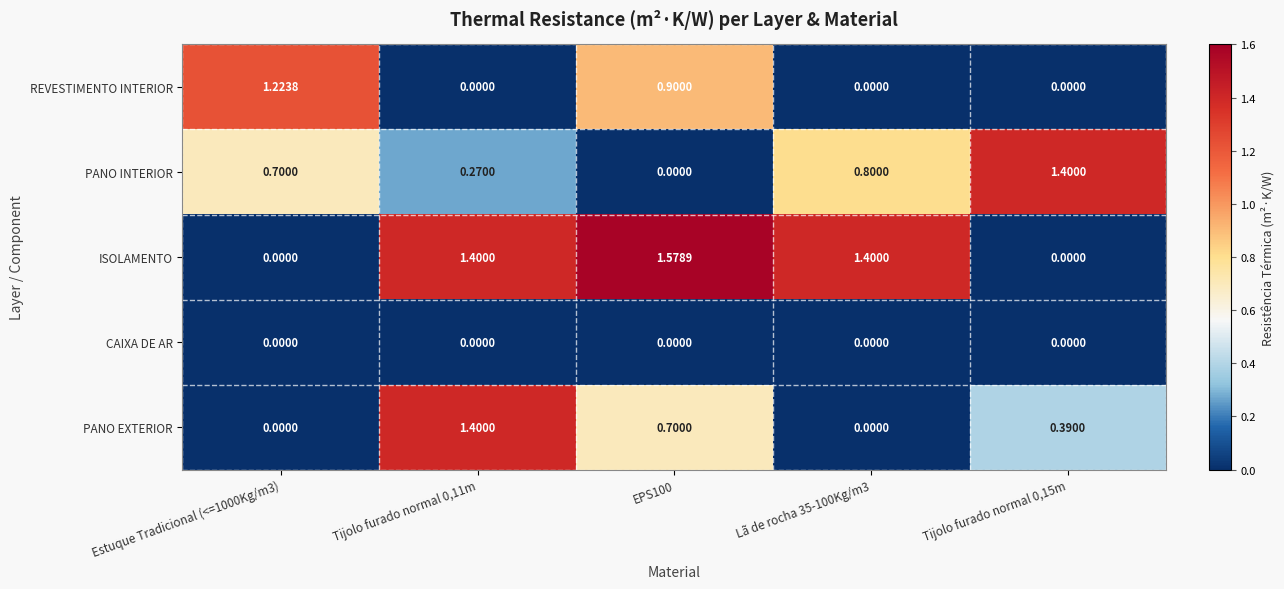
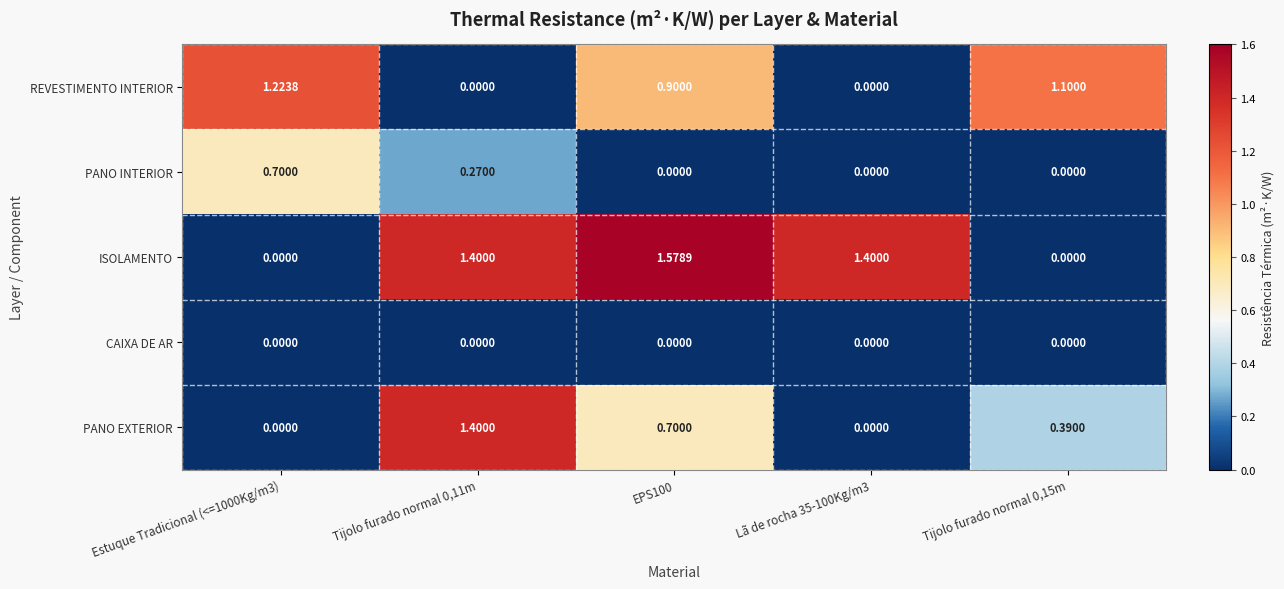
REVESTIMENTO INTERIOR, Tijolo furado normal 0,15m: 0.0000 -> 1.1000
PANO INTERIOR, Lã de rocha 35-100Kg/m3: 0.8000 -> 0.0000
PANO INTERIOR, Tijolo furado normal 0,15m: 1.4000 -> 0.0000
